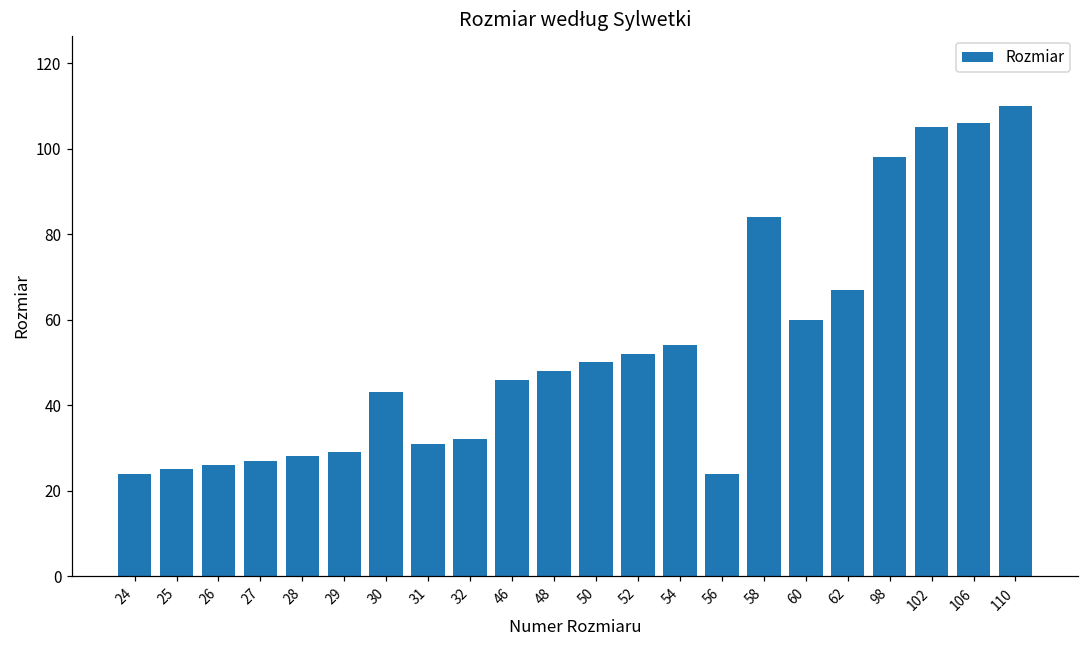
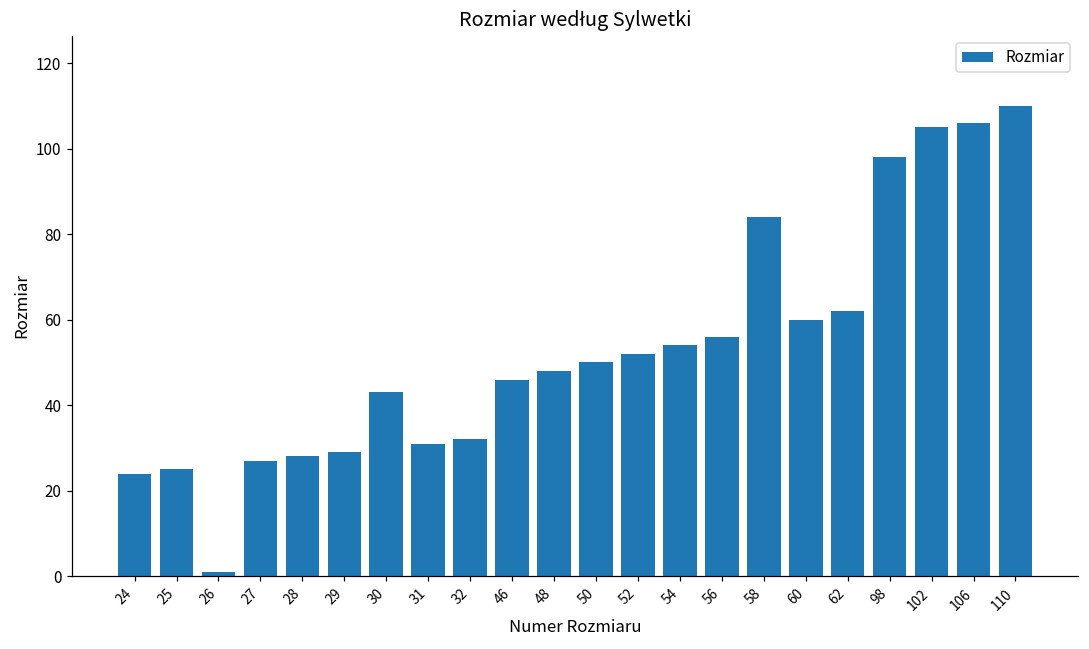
26: 26 -> 1
56: 24 -> 56
62: 67 -> 62
